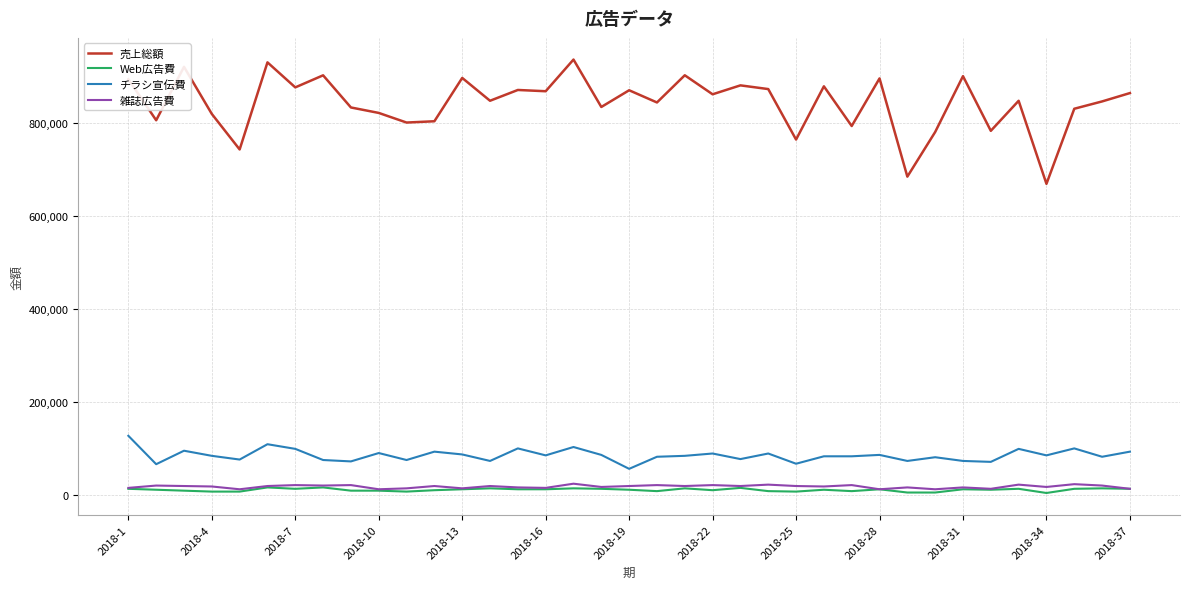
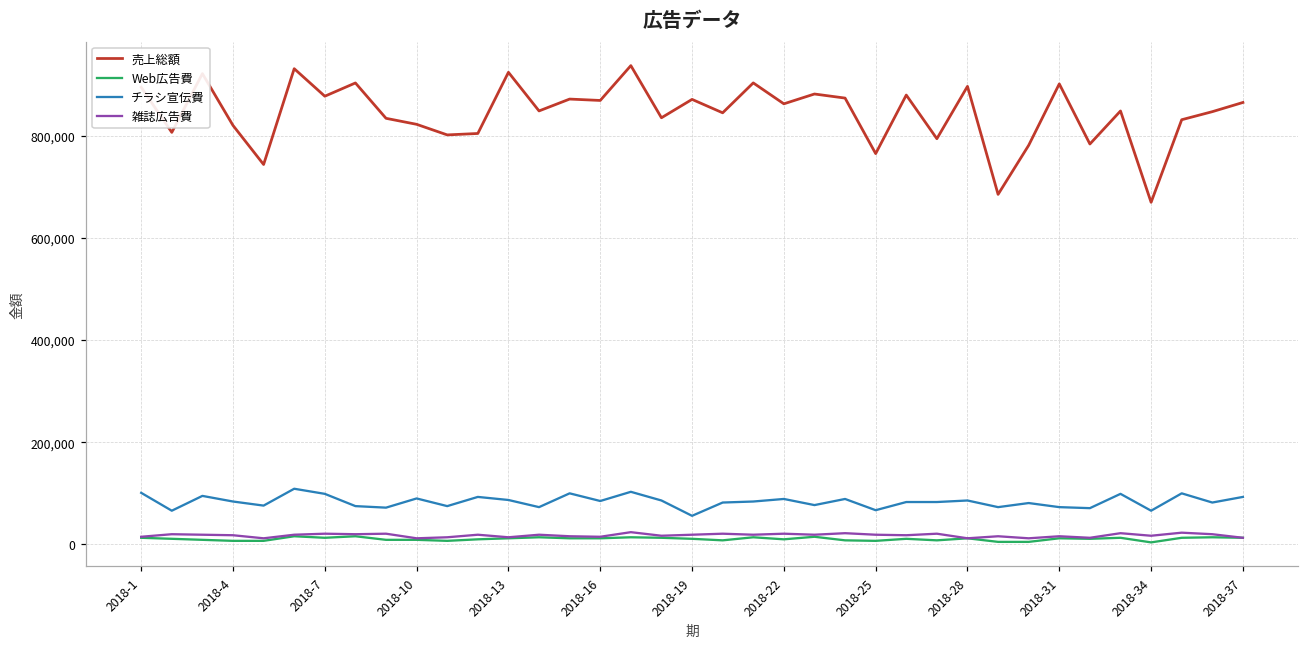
チラシ宣伝費, 2018-1: 130,000 -> 100,000
売上総額, 2018-13: 900,000 -> 920,000
チラシ宣伝費, 2018-34: 80,000 -> 70,000
